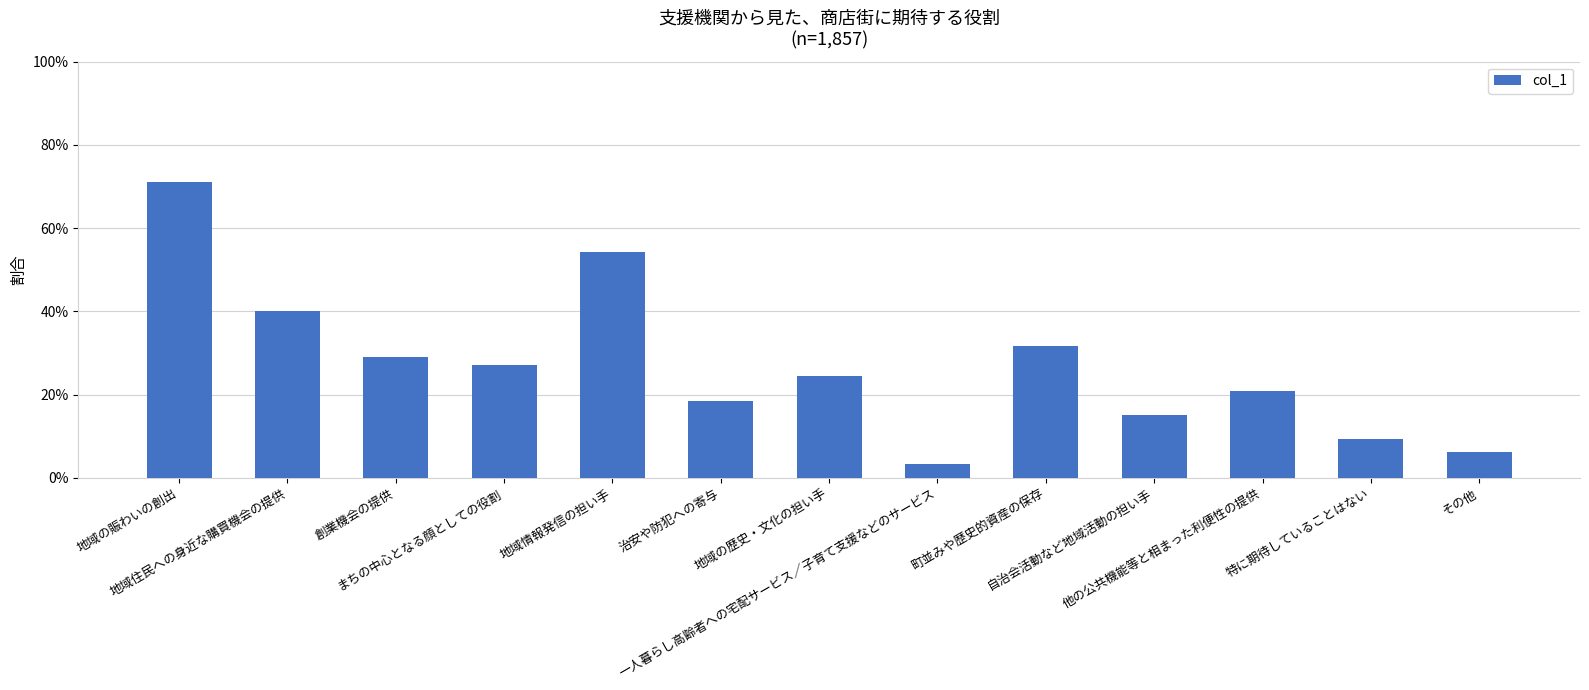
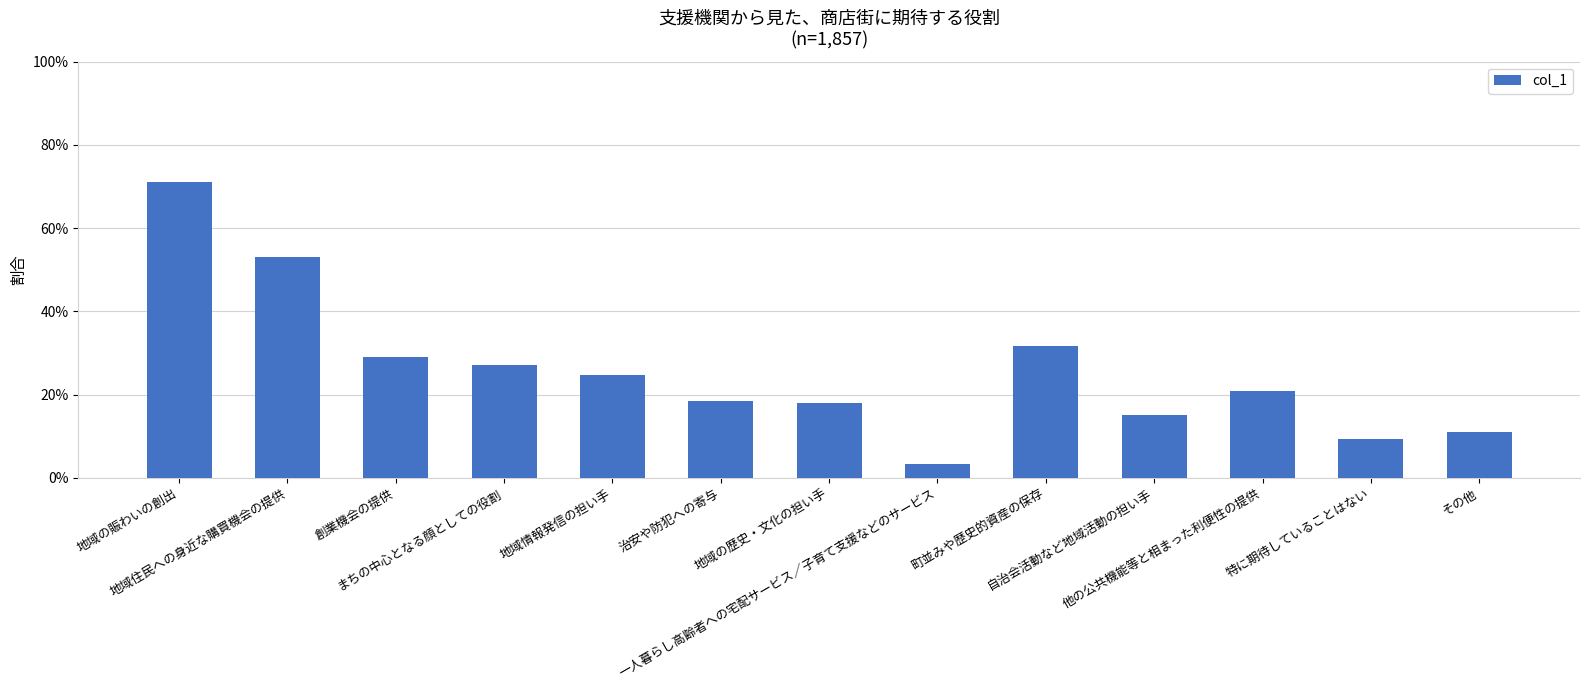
地域住民への身近な購買機会の提供: 40% -> 53%
地域情報発信の担い手: 54% -> 25%
地域の歴史・文化の担い手: 24% -> 18%
その他: 6% -> 11%
